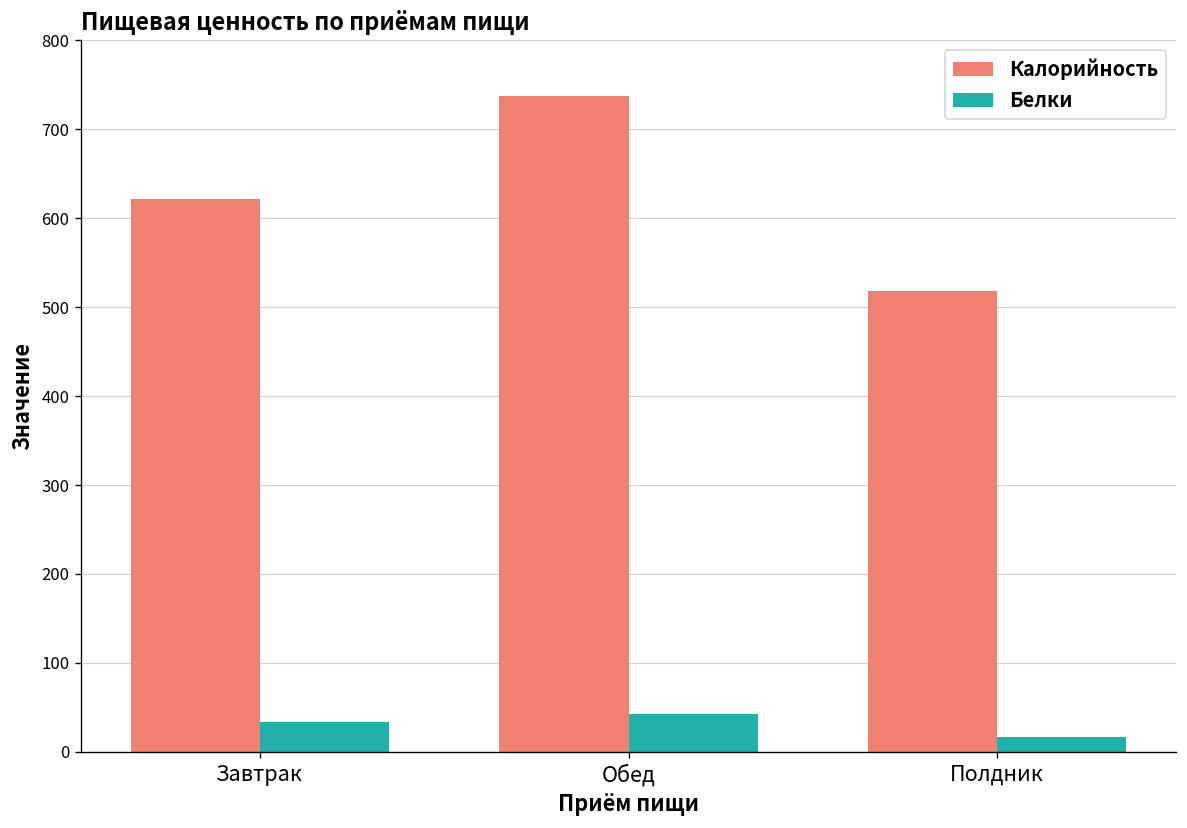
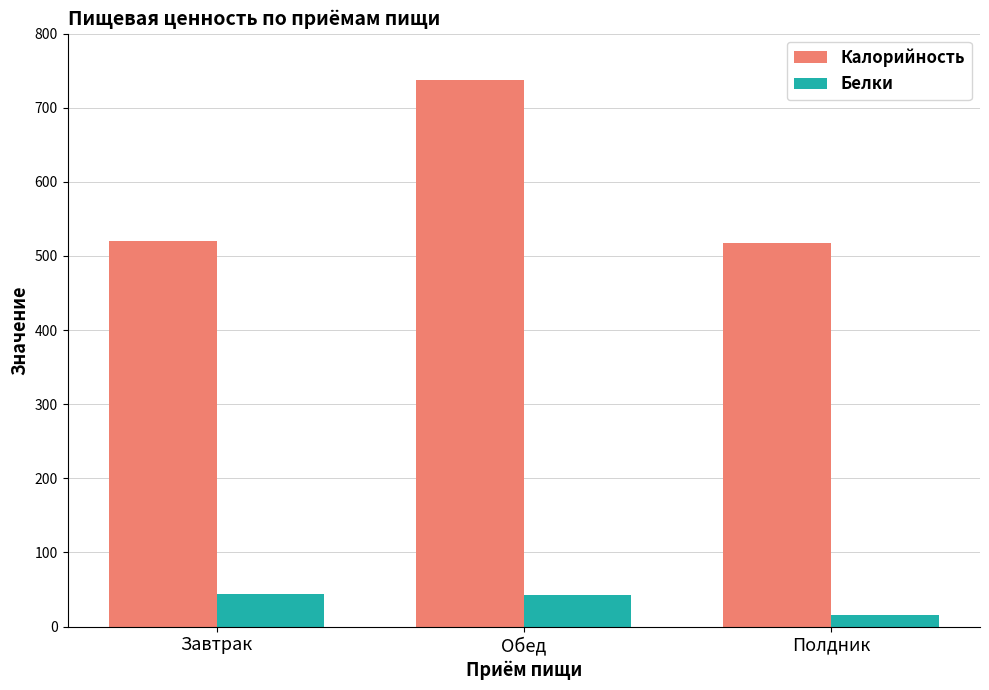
Калорийность, Завтрак: 620 -> 520
Белки, Завтрак: 30 -> 40
